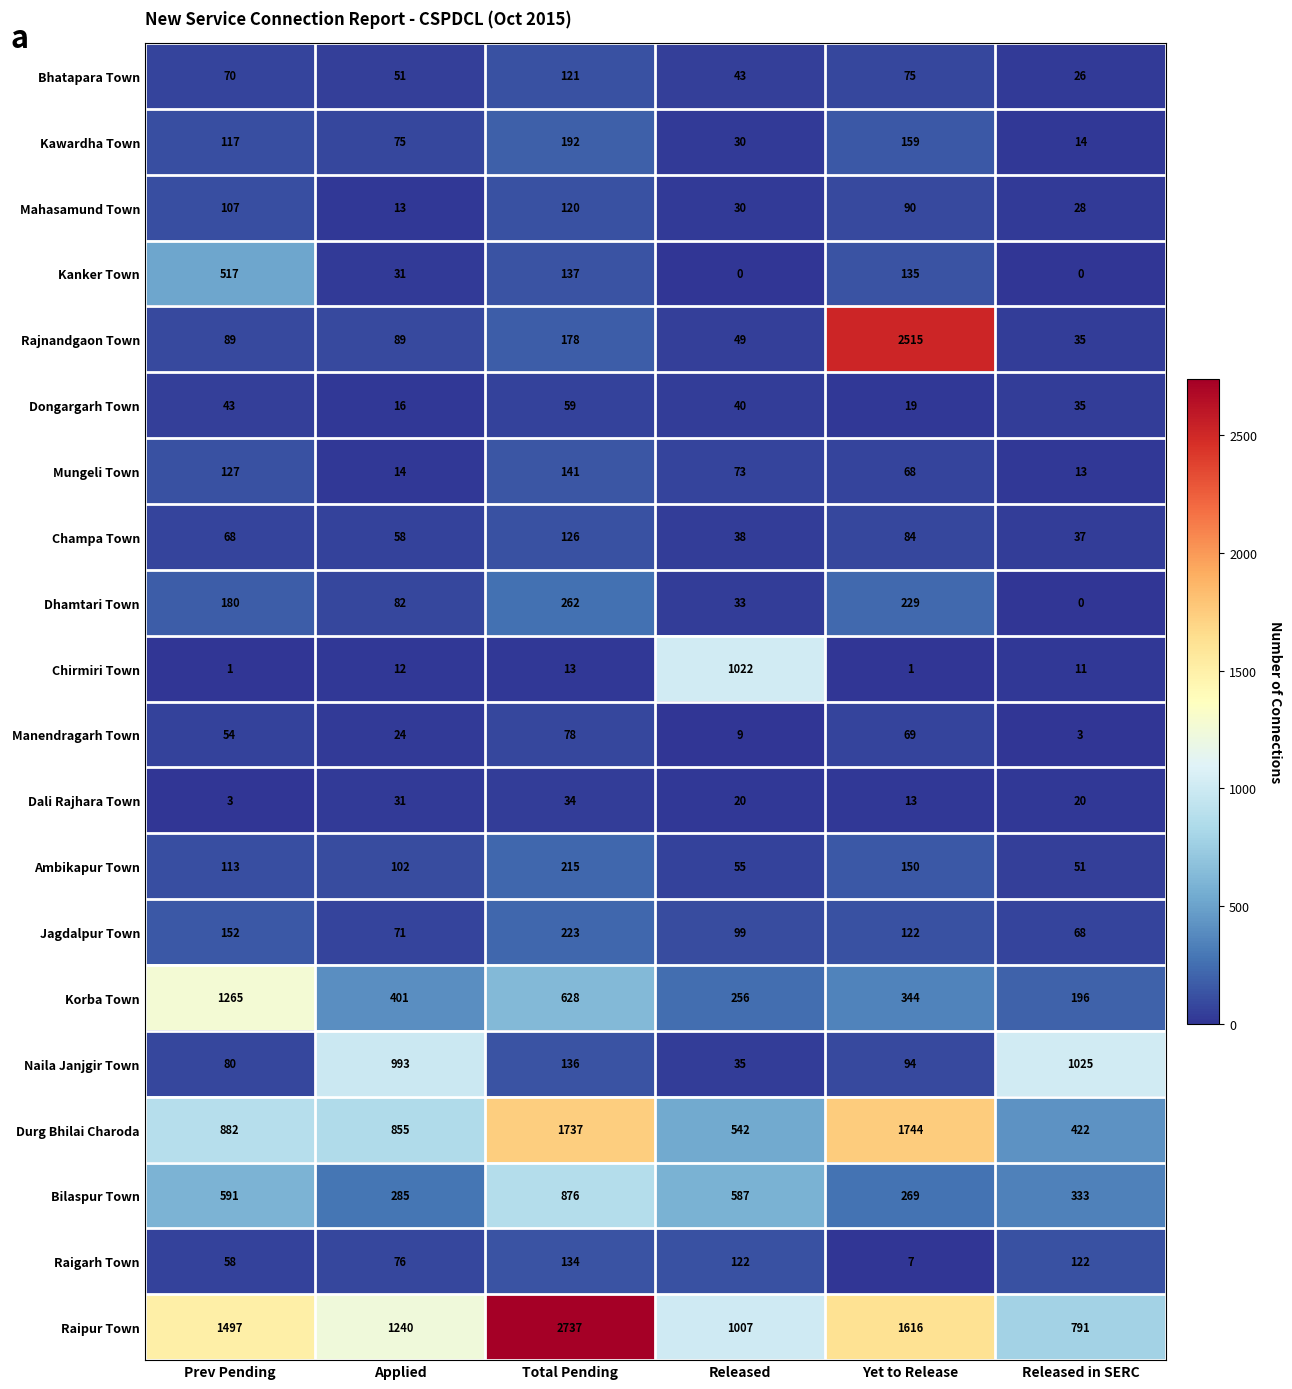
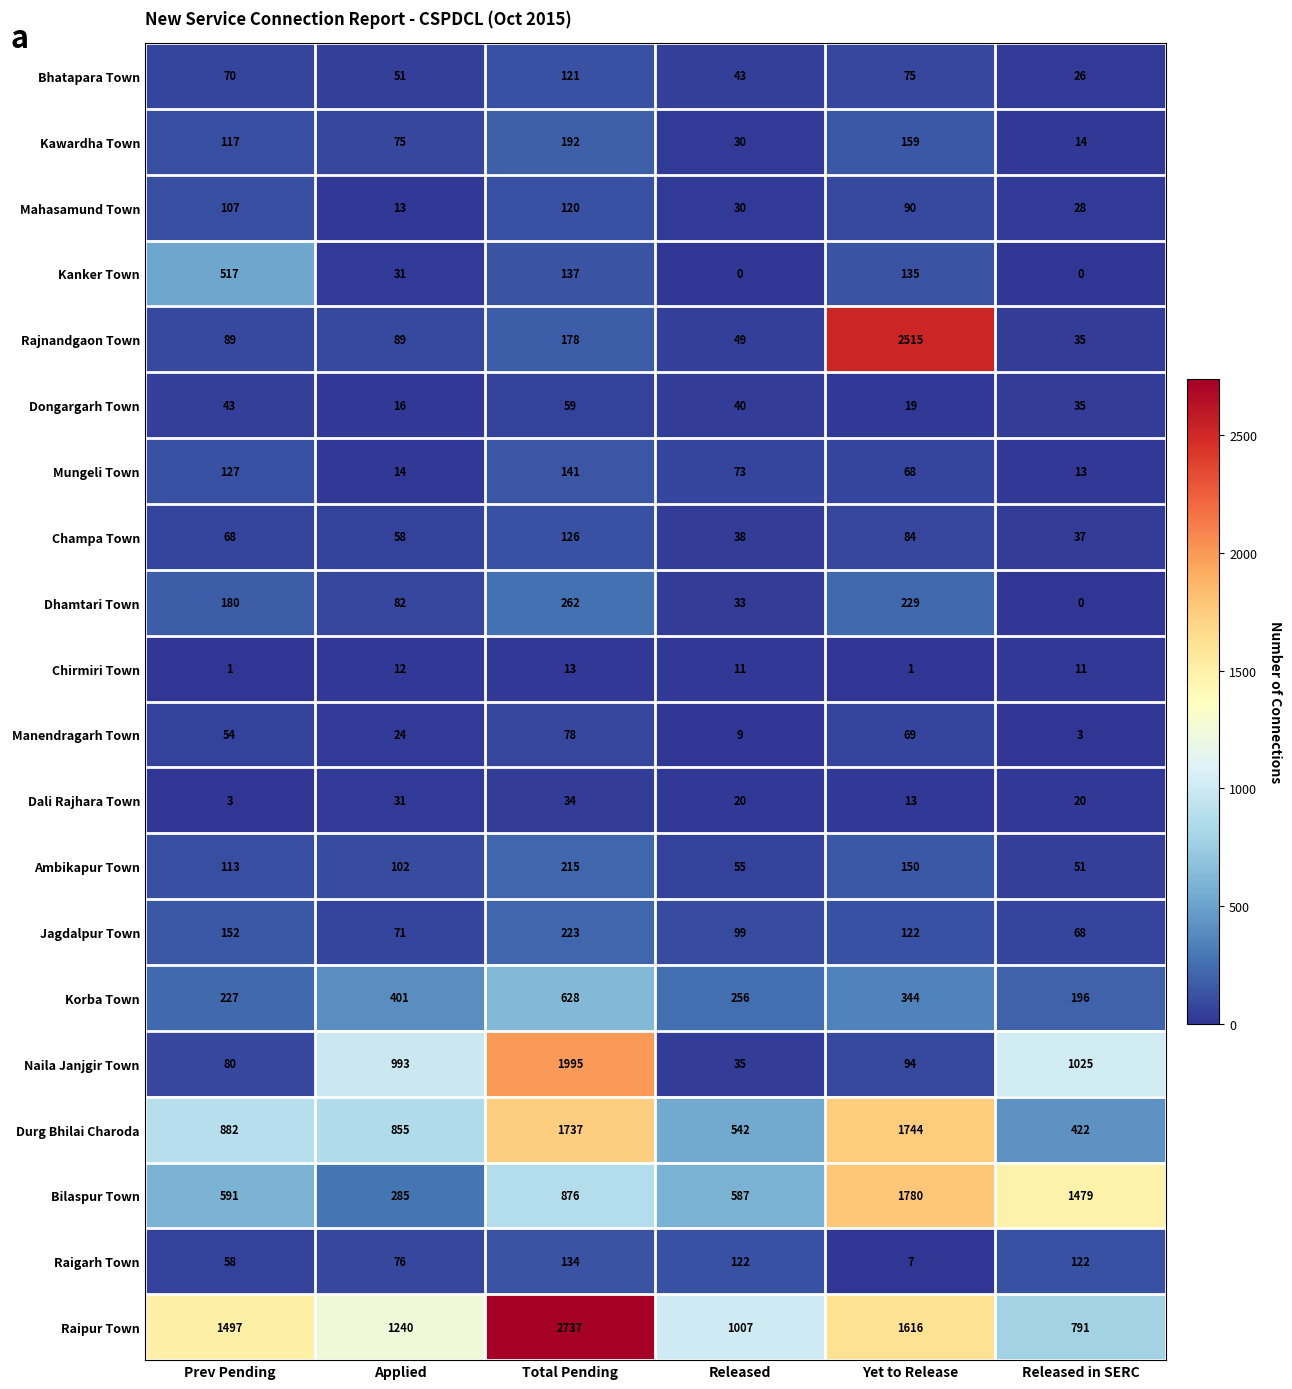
Chirmiri Town, Released: 1022 -> 11
Korba Town, Prev Pending: 1265 -> 227
Naila Janjgir Town, Total Pending: 136 -> 1995
Bilaspur Town, Yet to Release: 269 -> 1780
Bilaspur Town, Released in SERC: 333 -> 1479
